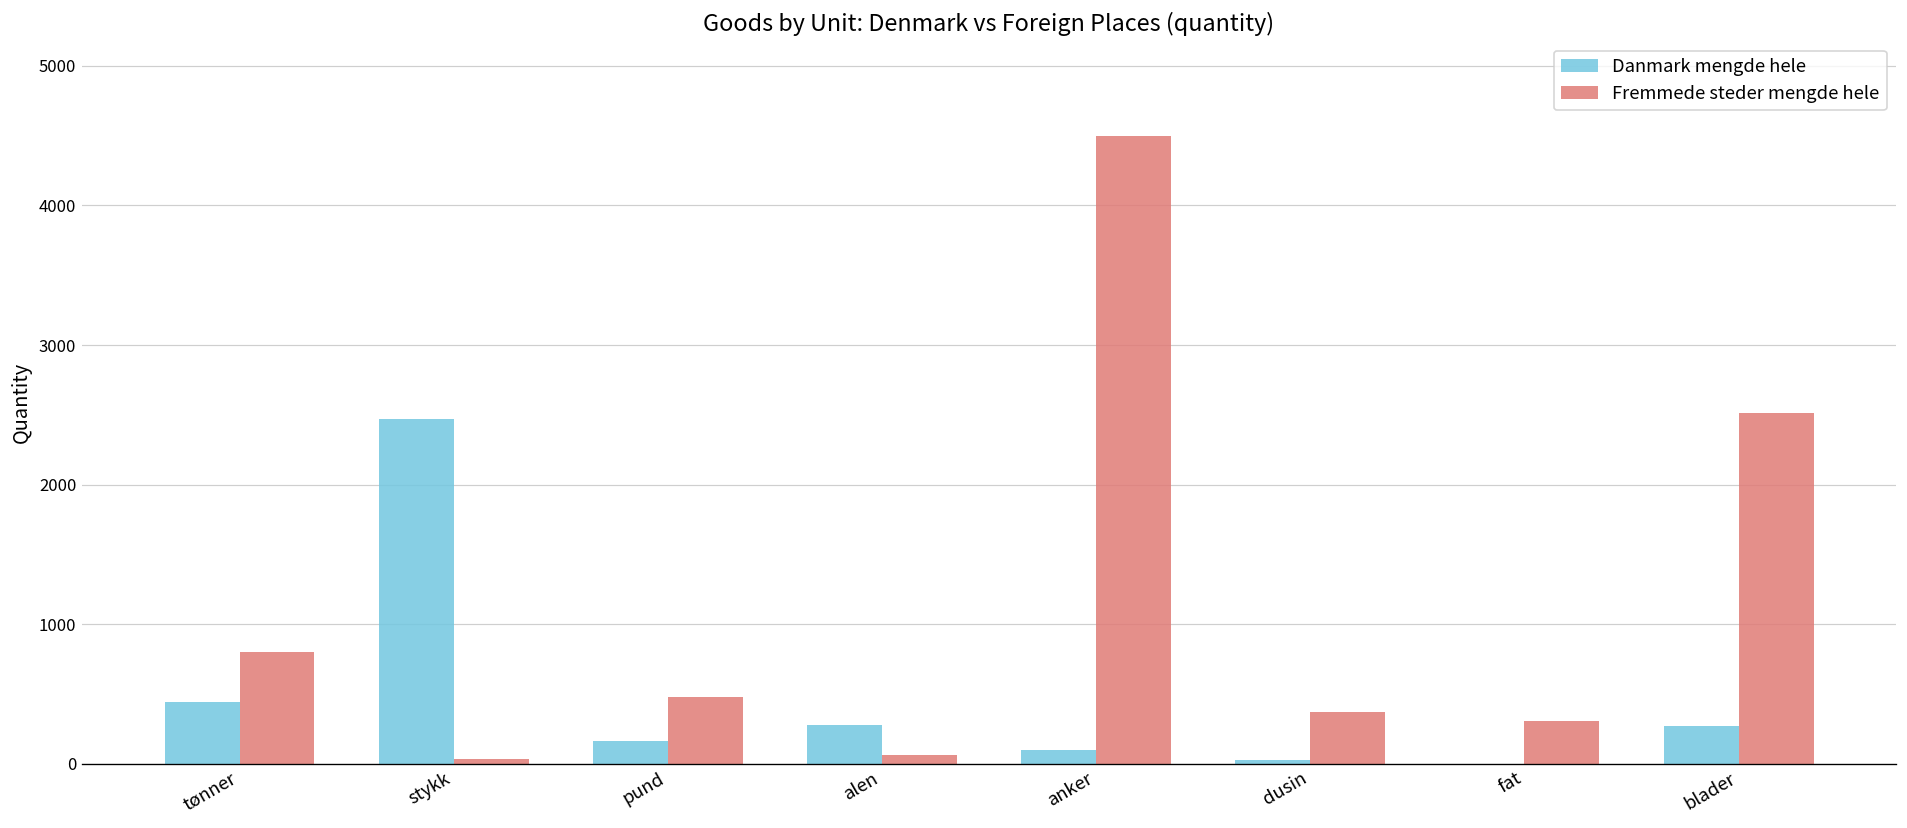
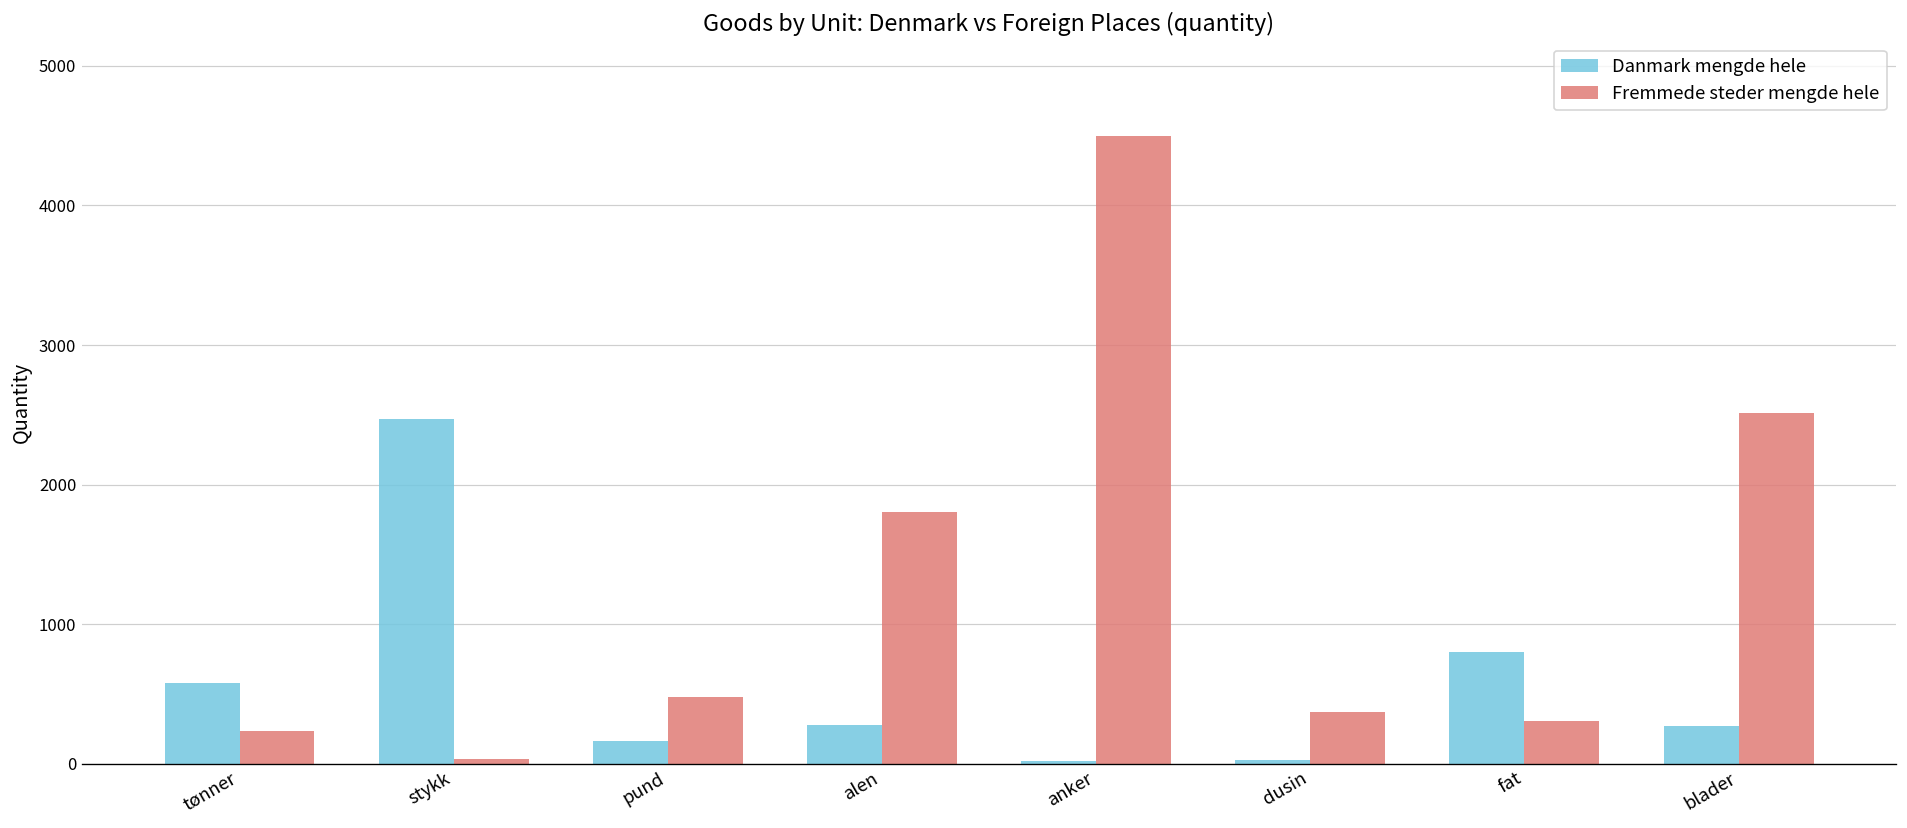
Danmark mengde hele, tønner: 440 -> 580
Fremmede steder mengde hele, tønner: 800 -> 230
Fremmede steder mengde hele, alen: 60 -> 1810
Danmark mengde hele, anker: 100 -> 20
Danmark mengde hele, fat: 0 -> 800
